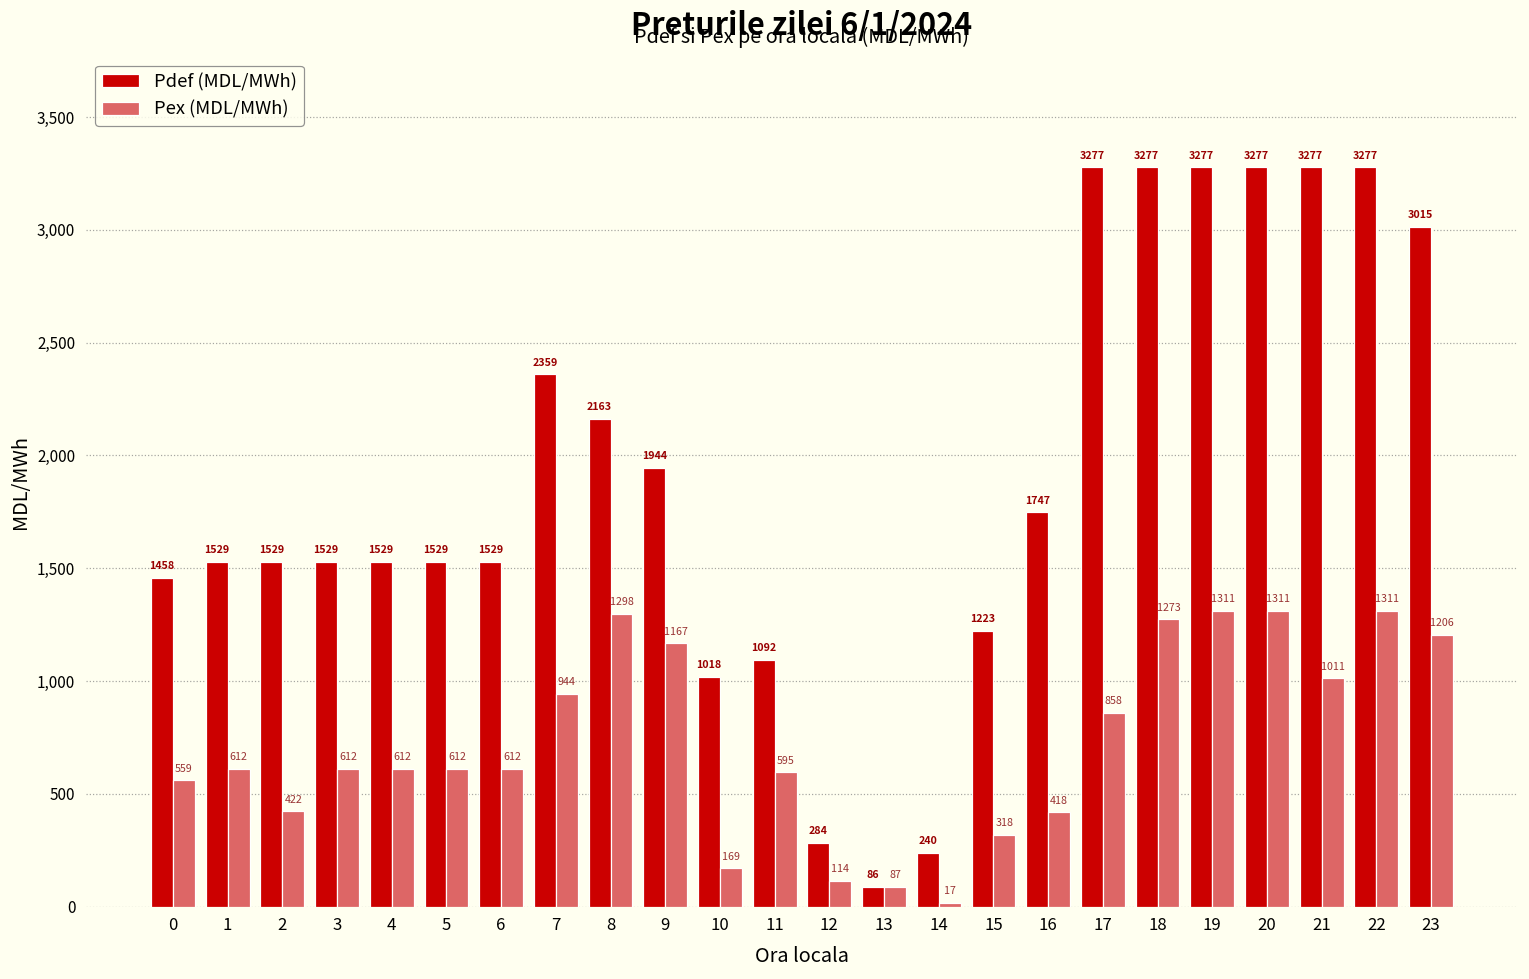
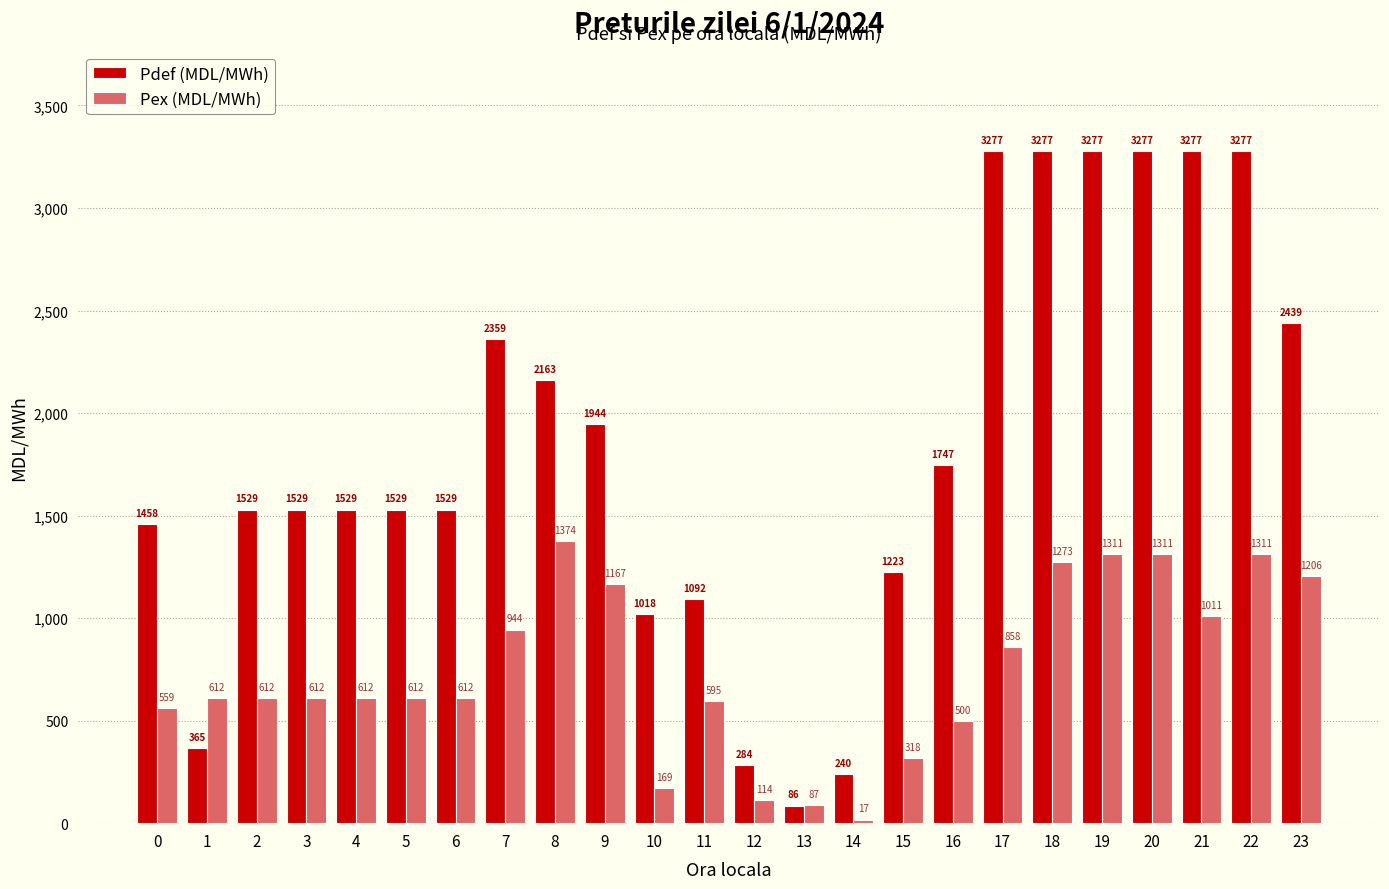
Pdef (MDL/MWh), 1: 1529 -> 365
Pex (MDL/MWh), 2: 422 -> 612
Pex (MDL/MWh), 8: 1298 -> 1374
Pex (MDL/MWh), 16: 418 -> 500
Pdef (MDL/MWh), 23: 3015 -> 2439
